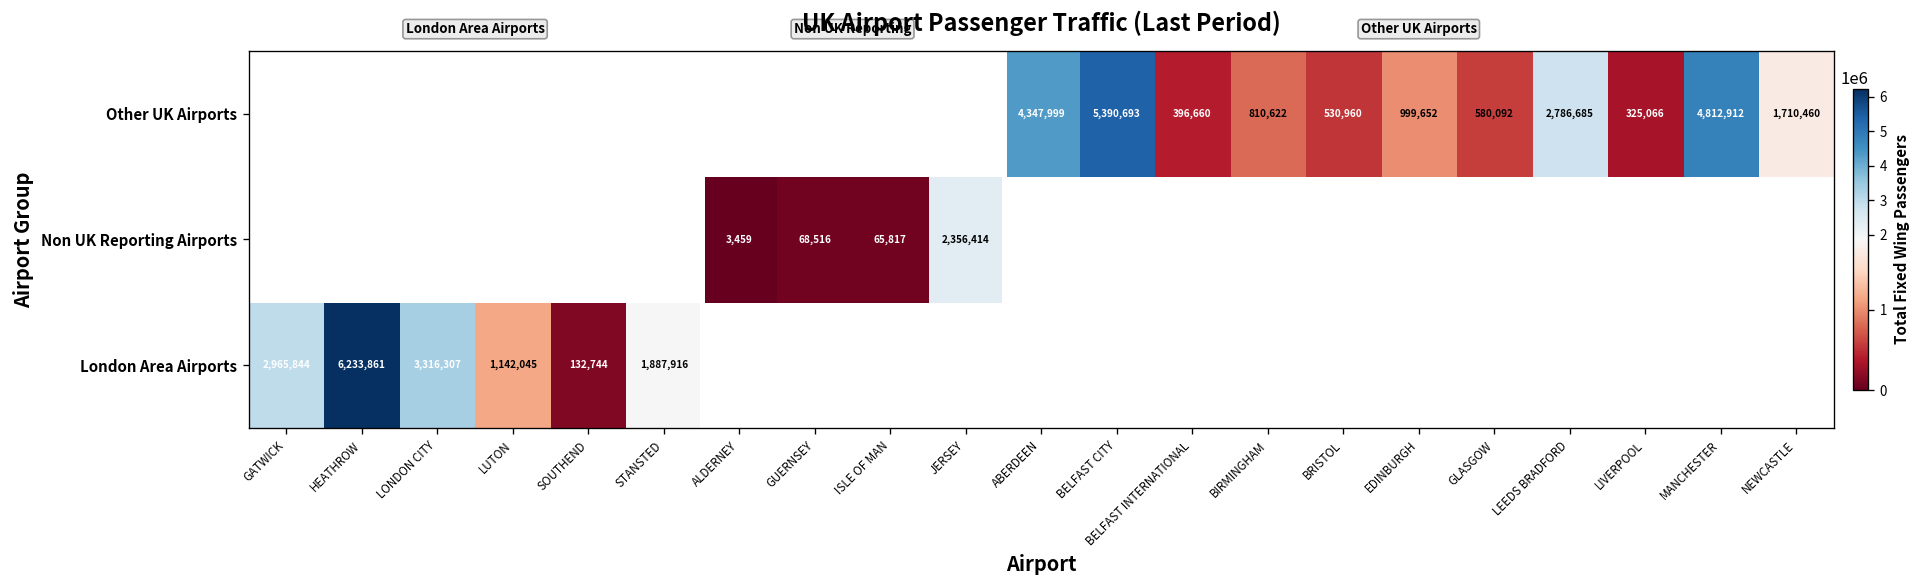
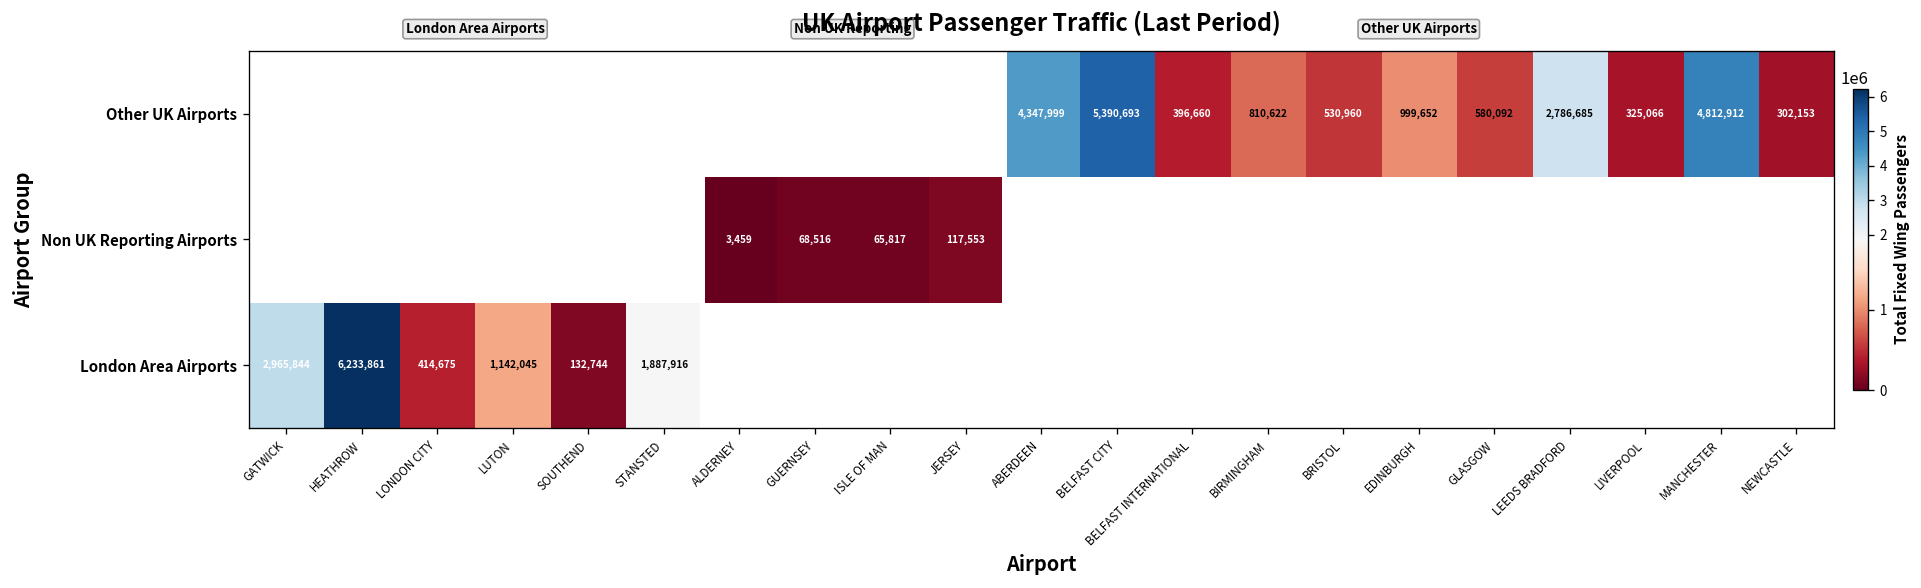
Other UK Airports, NEWCASTLE: 1,710,460 -> 302,153
Non UK Reporting Airports, JERSEY: 2,356,414 -> 117,553
London Area Airports, LONDON CITY: 3,316,307 -> 414,675
